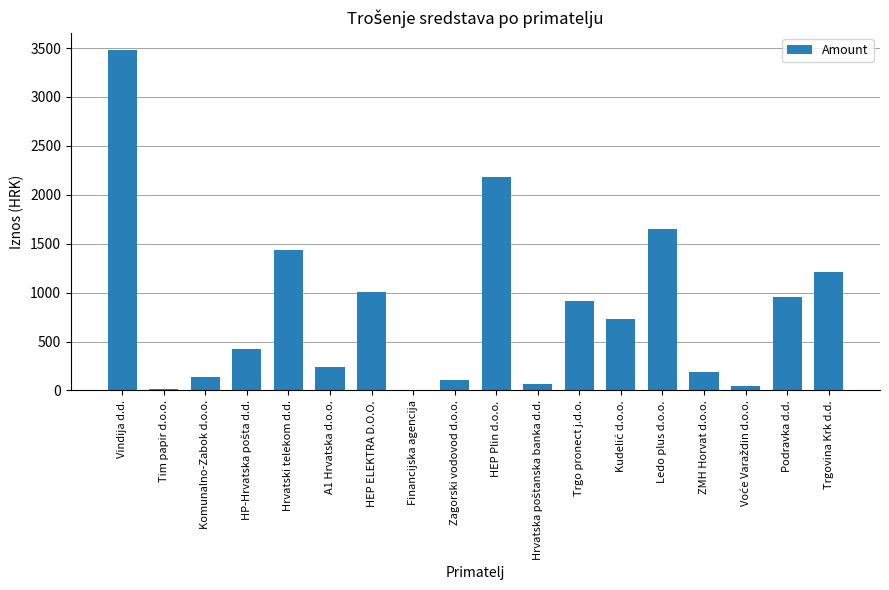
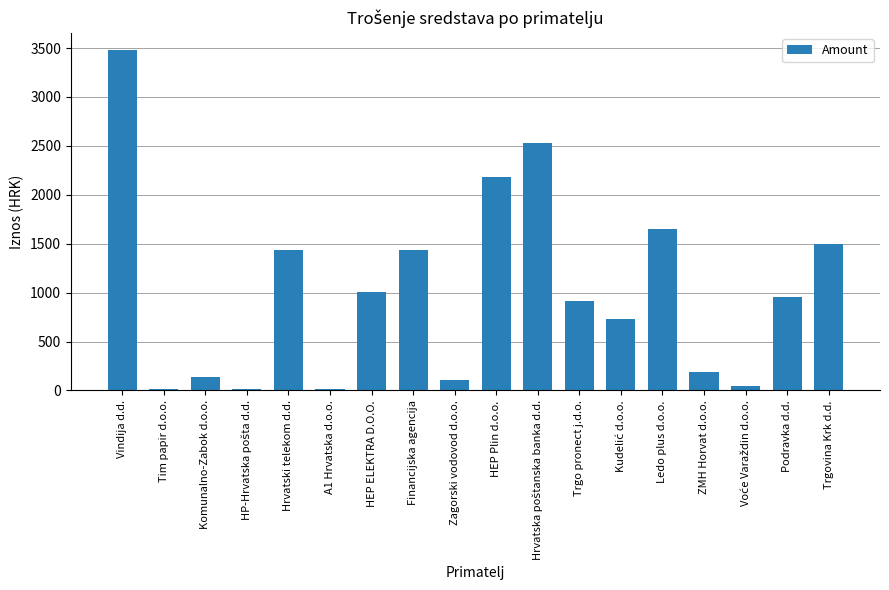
HP-Hrvatska pošta d.d.: 400 -> 0
A1 Hrvatska d.o.o.: 200 -> 0
Financijska agencija: 0 -> 1400
Hrvatska poštanska banka d.d.: 100 -> 2500
Trgovina Krk d.d.: 1200 -> 1500
